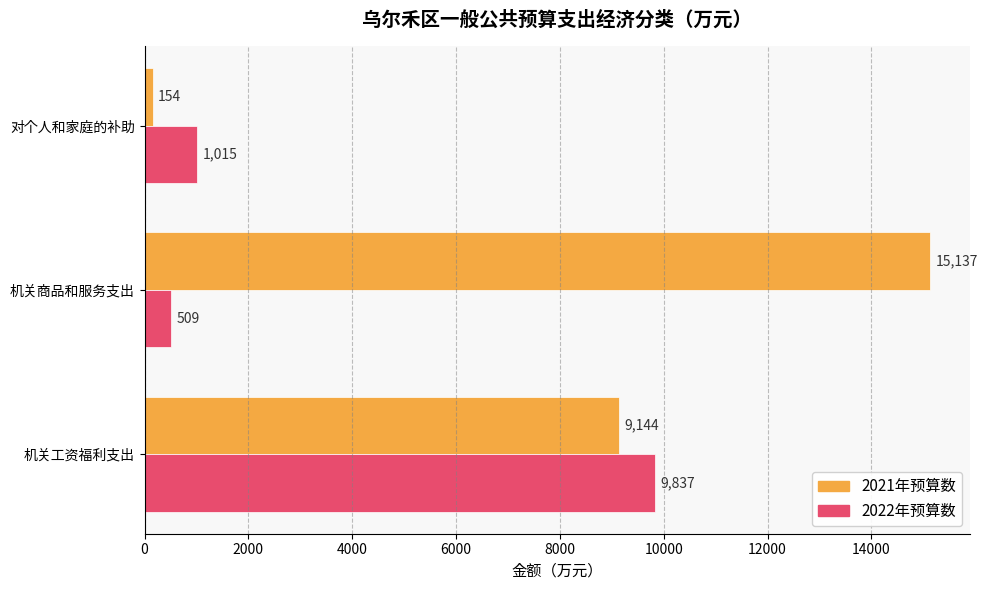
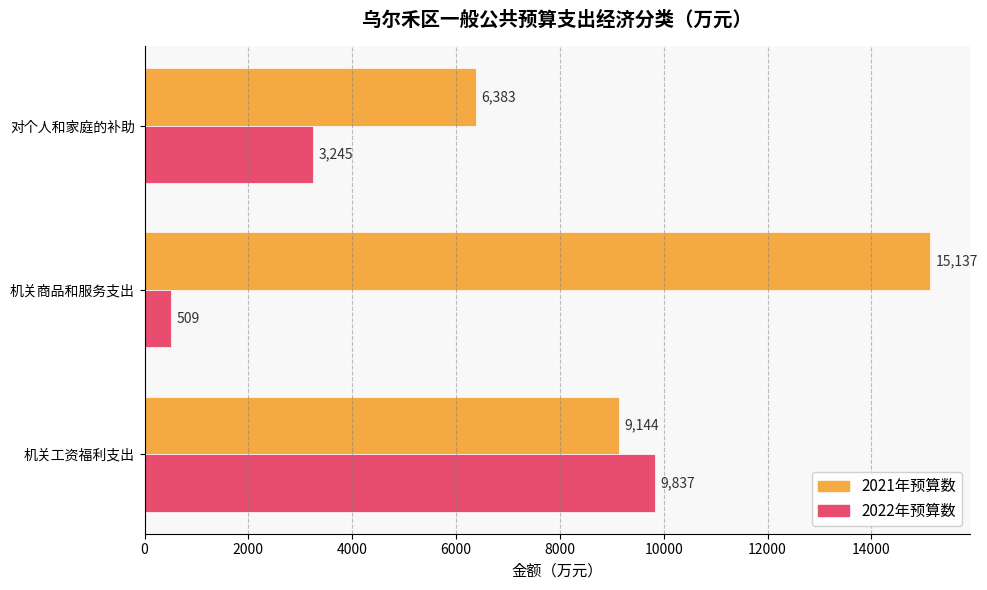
2021年预算数, 对个人和家庭的补助: 154 -> 6,383
2022年预算数, 对个人和家庭的补助: 1,015 -> 3,245
